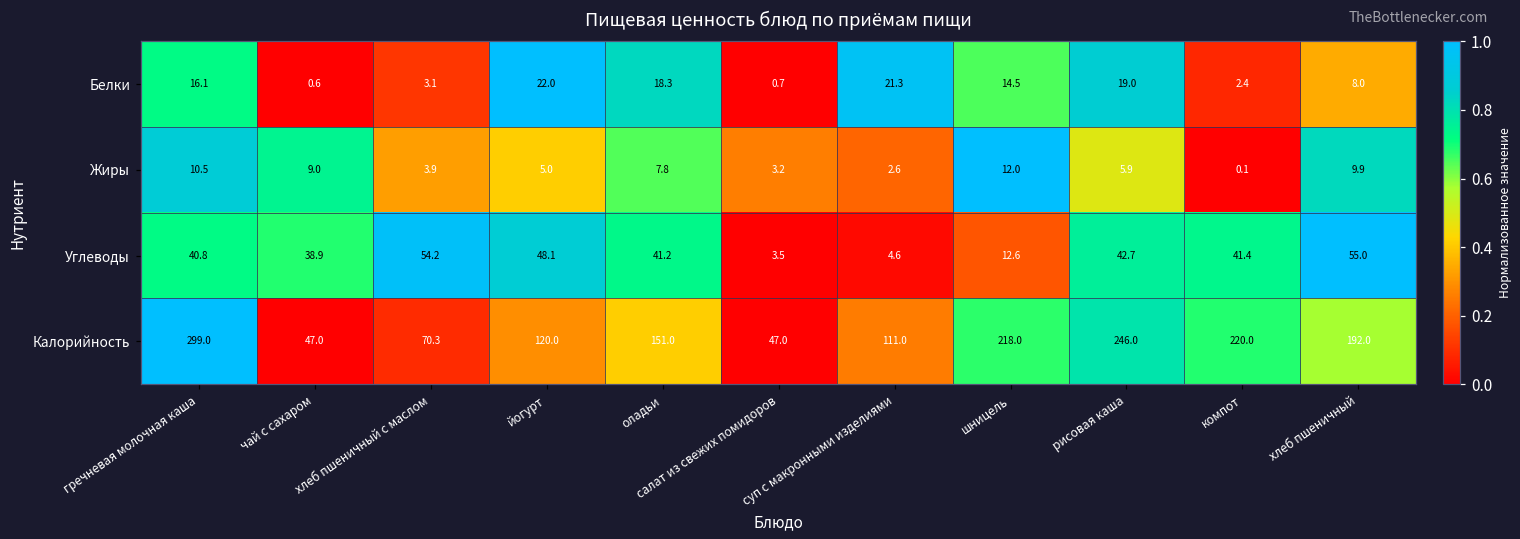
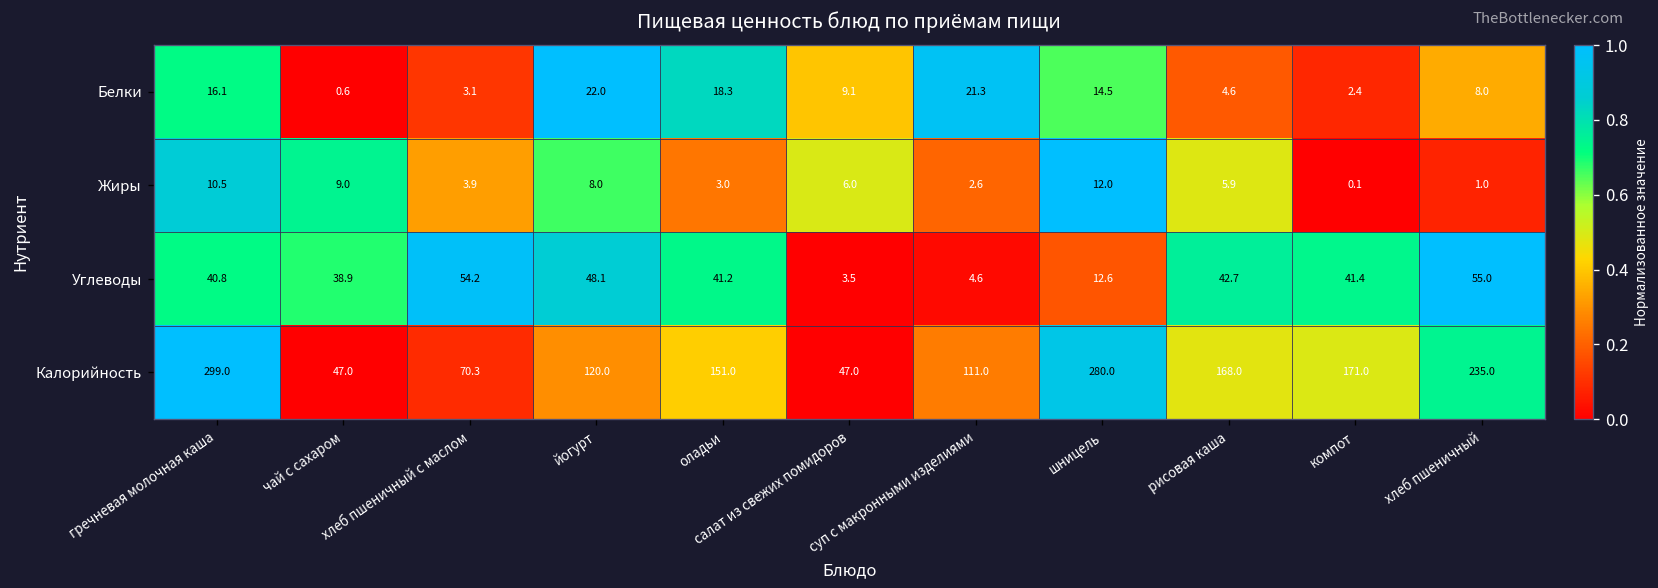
Белки, салат из свежих помидоров: 0.7 -> 9.1
Белки, рисовая каша: 19.0 -> 4.6
Жиры, йогурт: 5.0 -> 8.0
Жиры, оладьи: 7.8 -> 3.0
Жиры, салат из свежих помидоров: 3.2 -> 6.0
Жиры, хлеб пшеничный: 9.9 -> 1.0
Калорийность, шницель: 218.0 -> 280.0
Калорийность, рисовая каша: 246.0 -> 168.0
Калорийность, компот: 220.0 -> 171.0
Калорийность, хлеб пшеничный: 192.0 -> 235.0
